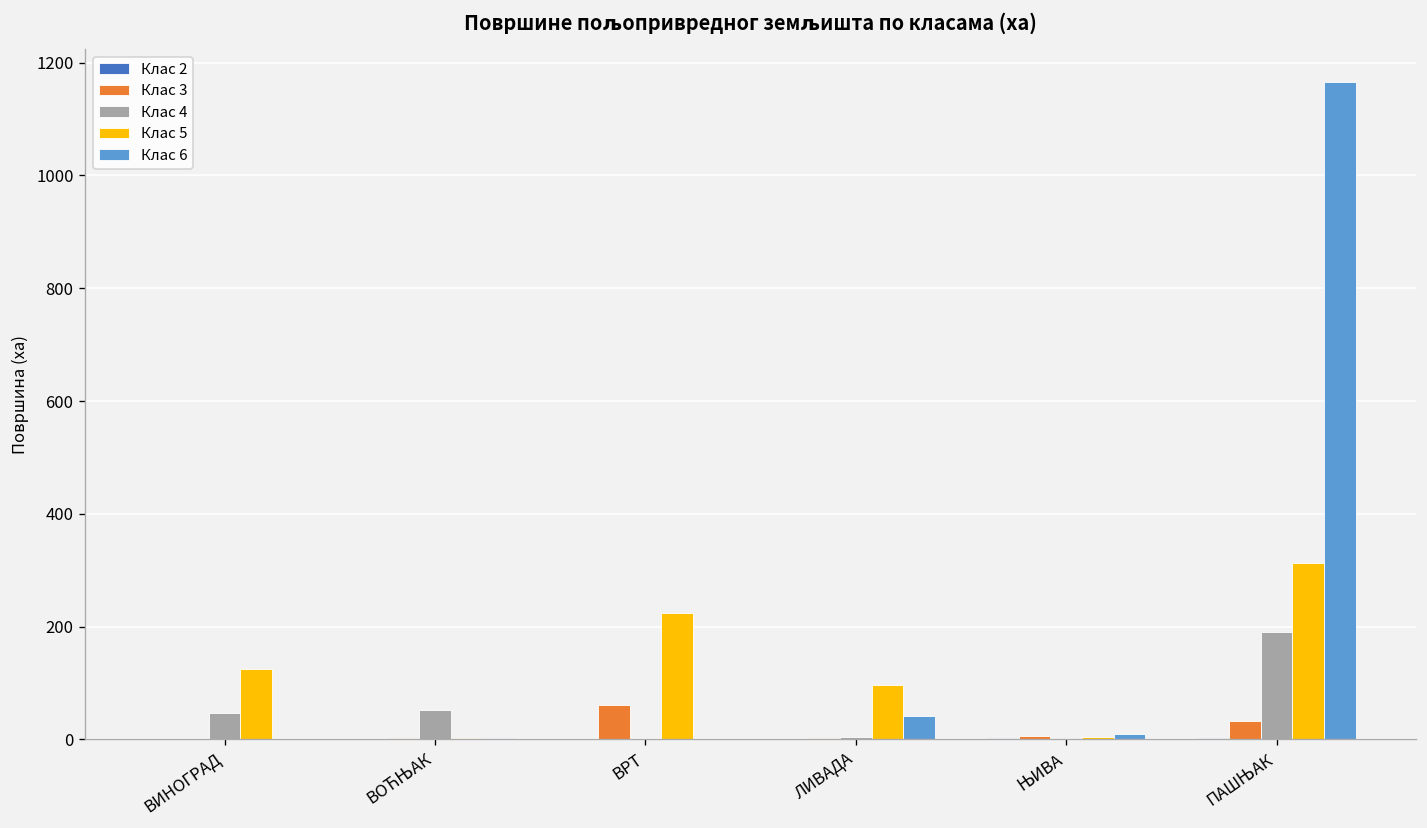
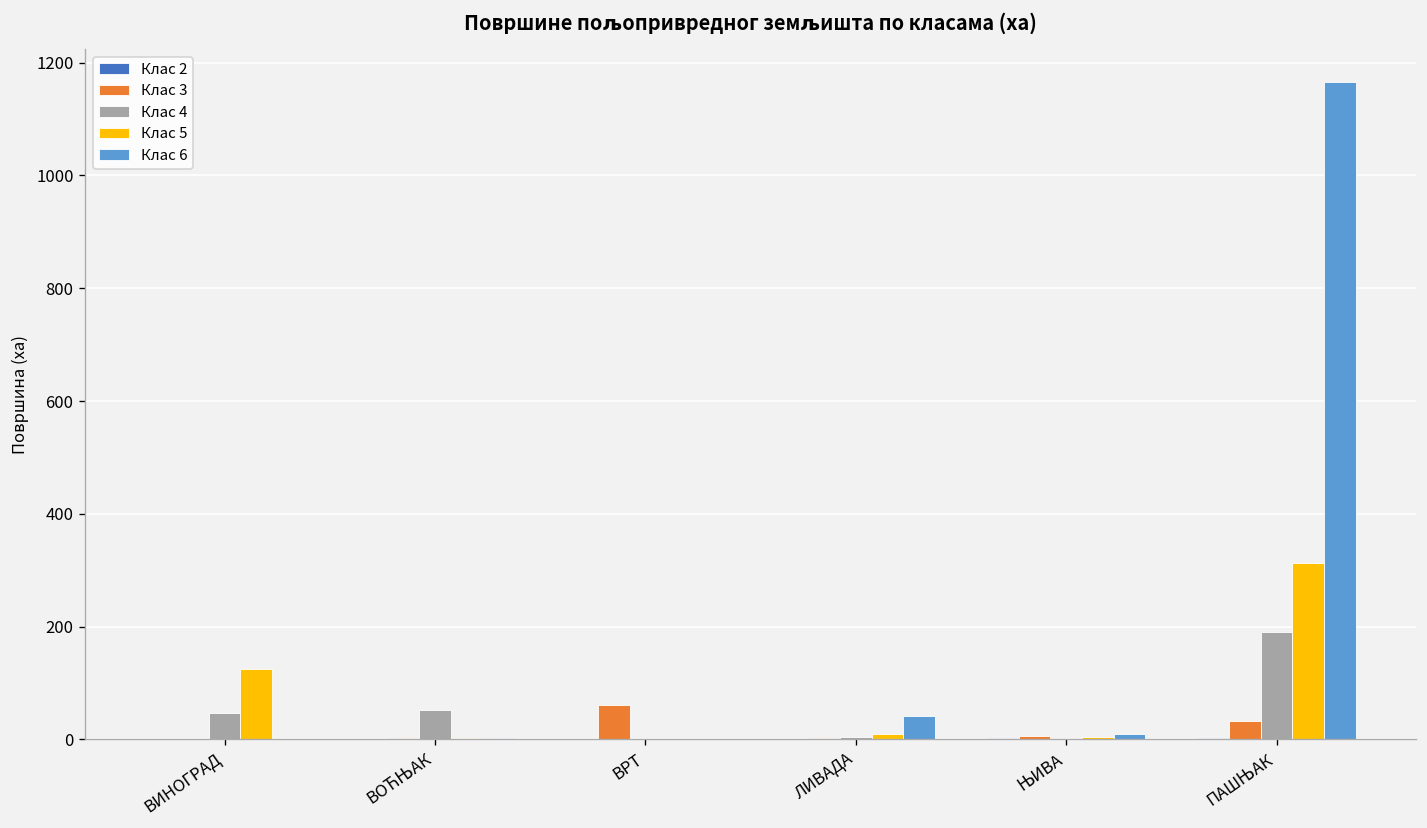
Клас 5, ВРТ: 220 -> 0
Клас 5, ЛИВАДА: 100 -> 10
